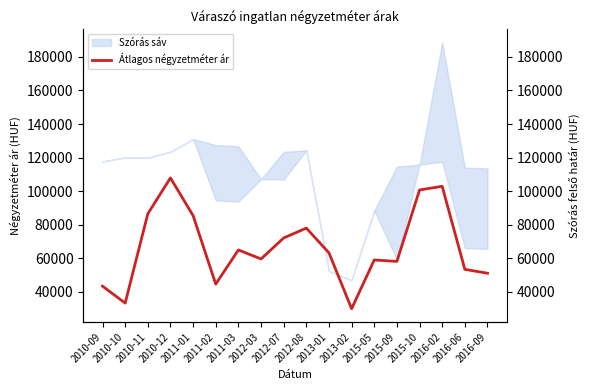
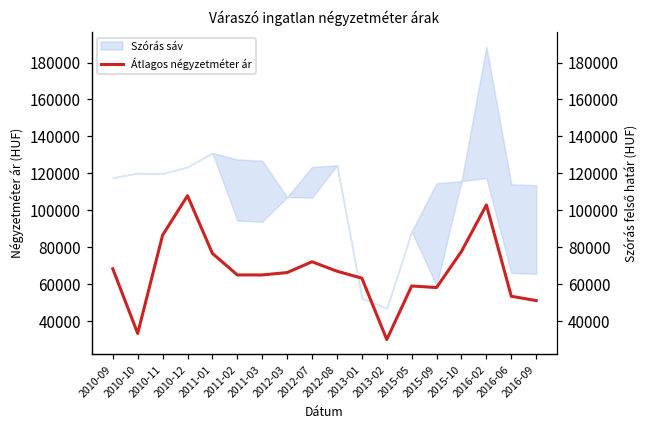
Átlagos négyzetméter ár, 2010-09: 43000 -> 68000
Átlagos négyzetméter ár, 2011-01: 85000 -> 77000
Átlagos négyzetméter ár, 2011-02: 45000 -> 65000
Átlagos négyzetméter ár, 2012-03: 60000 -> 66000
Átlagos négyzetméter ár, 2012-08: 78000 -> 67000
Átlagos négyzetméter ár, 2015-10: 101000 -> 78000
